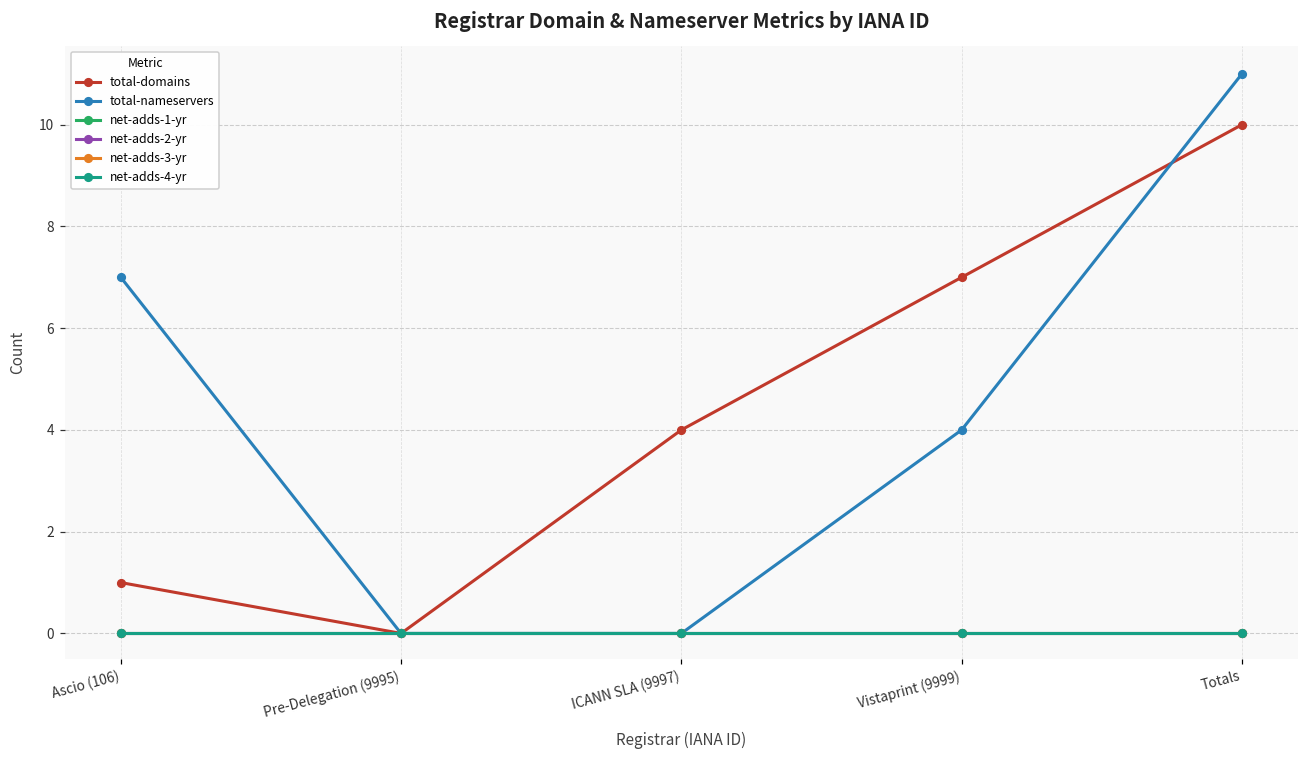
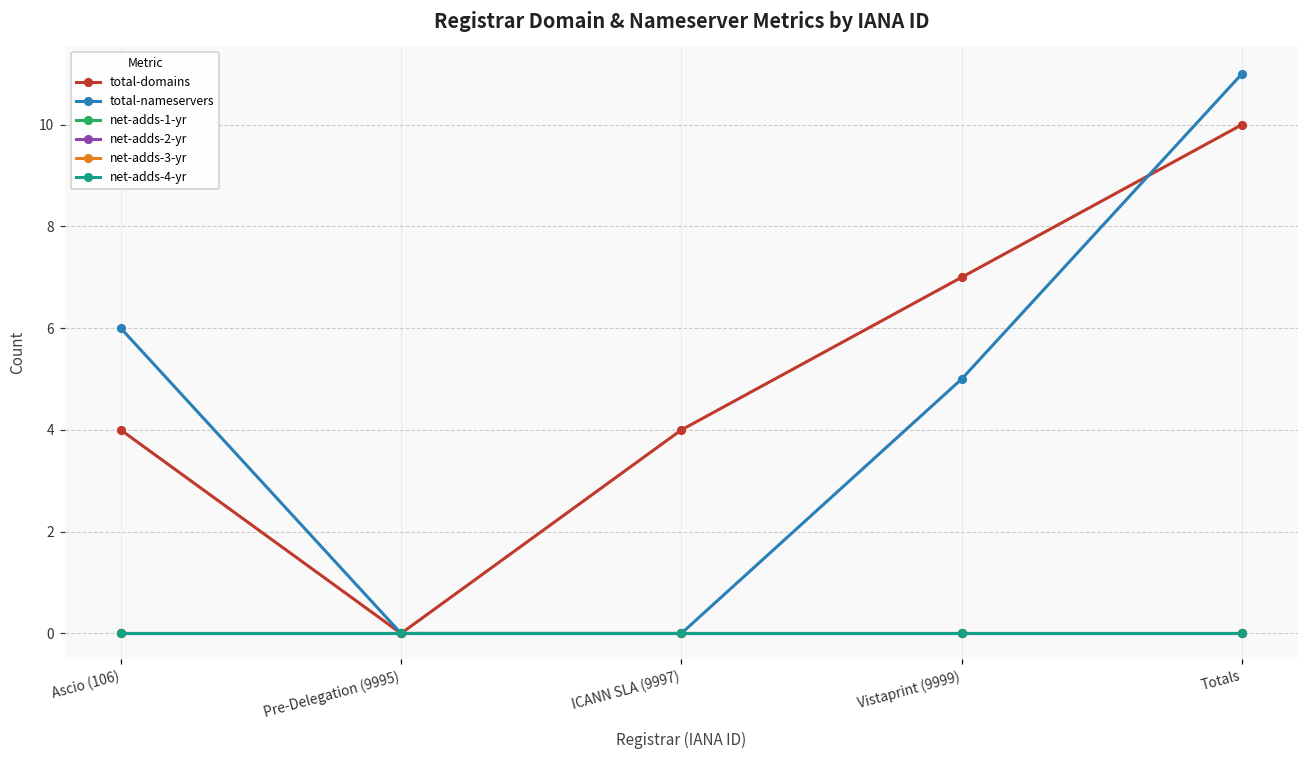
total-domains, Ascio (106): 1 -> 4
total-nameservers, Ascio (106): 7 -> 6
total-nameservers, Vistaprint (9999): 4 -> 5
